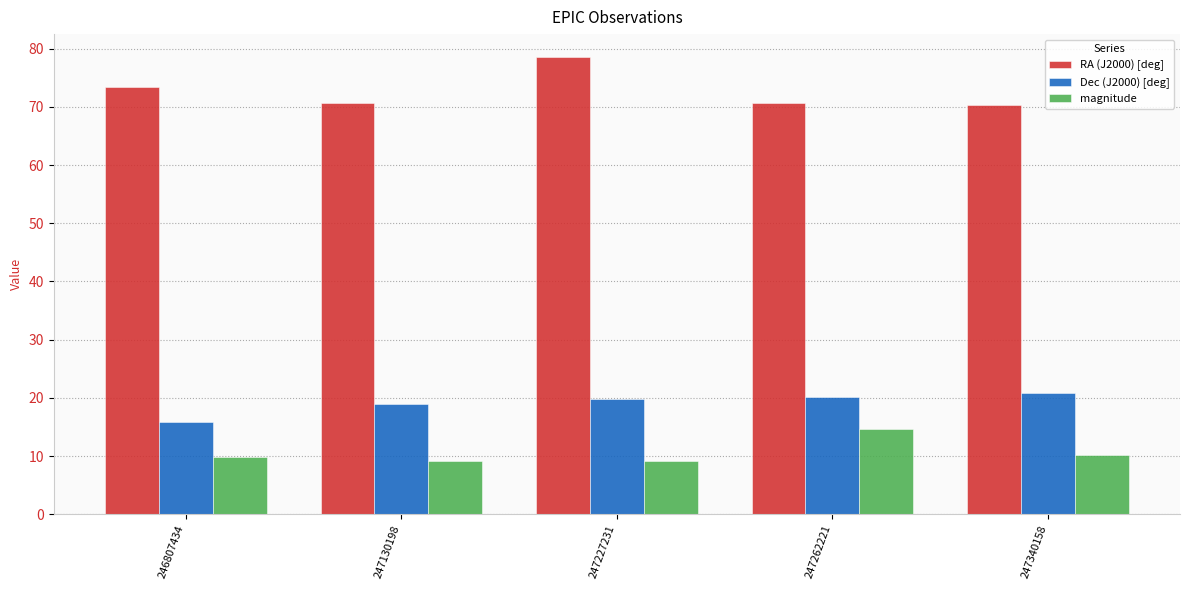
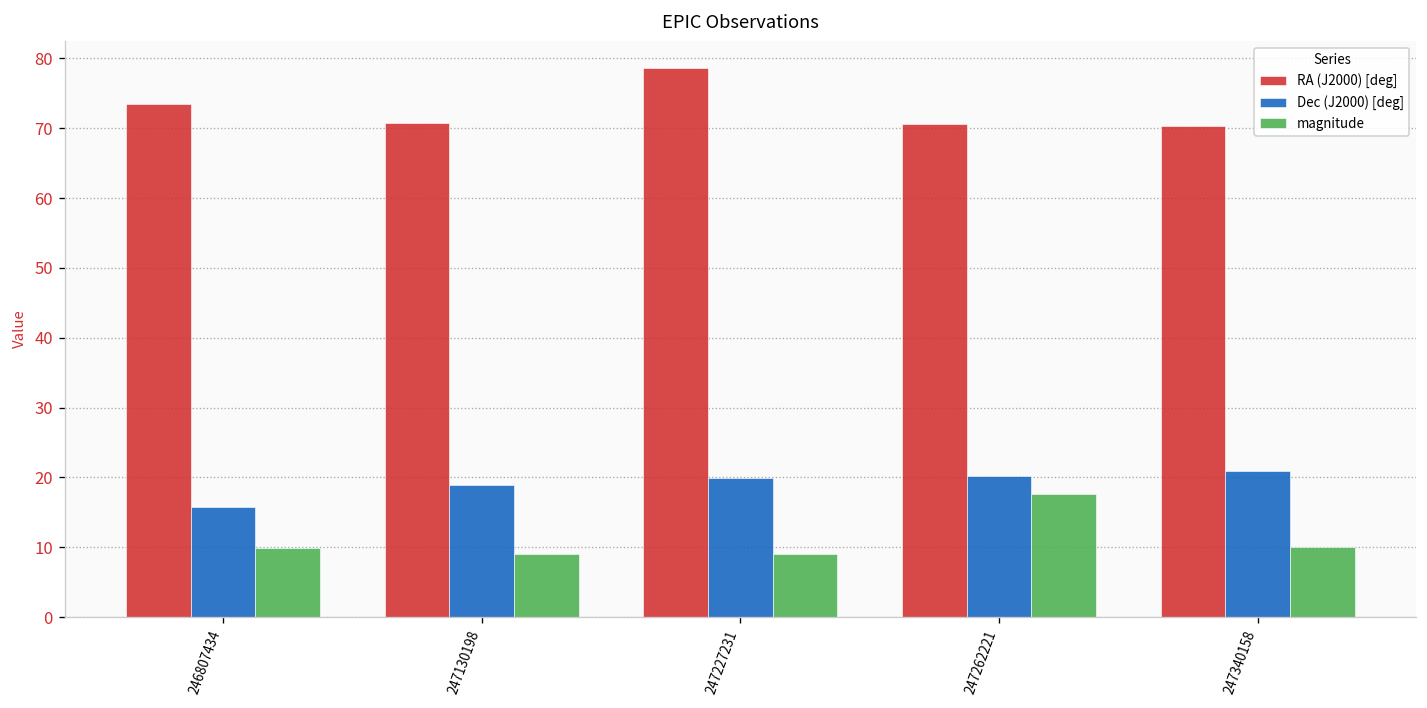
magnitude, 247262221: 15 -> 18
